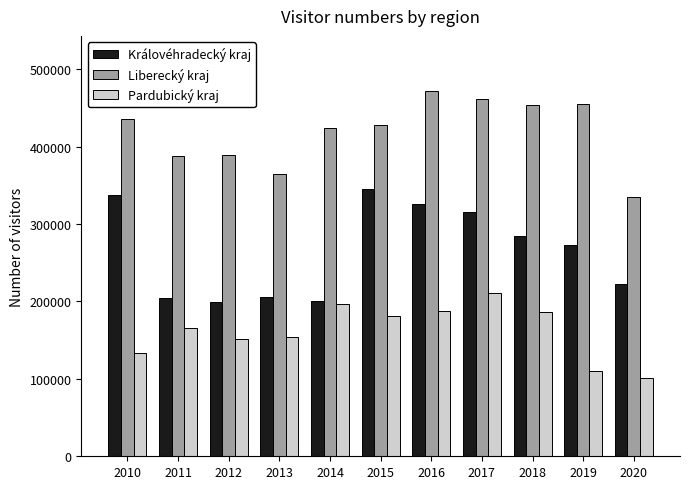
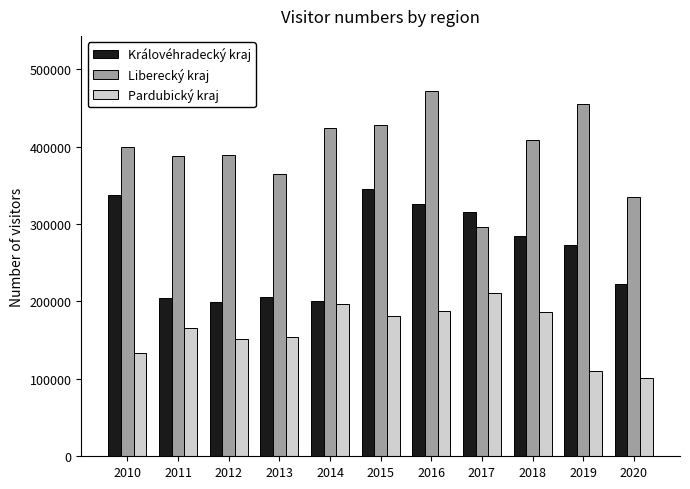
Liberecký kraj, 2010: 440000 -> 400000
Liberecký kraj, 2017: 460000 -> 300000
Liberecký kraj, 2018: 450000 -> 410000
